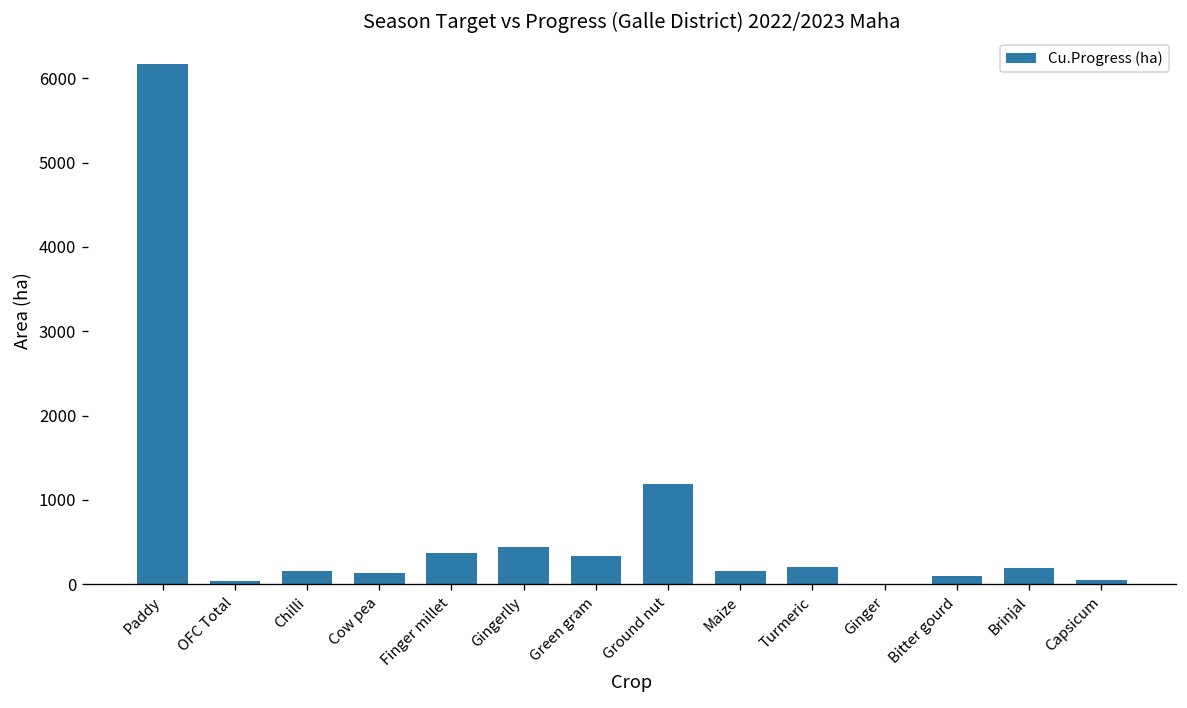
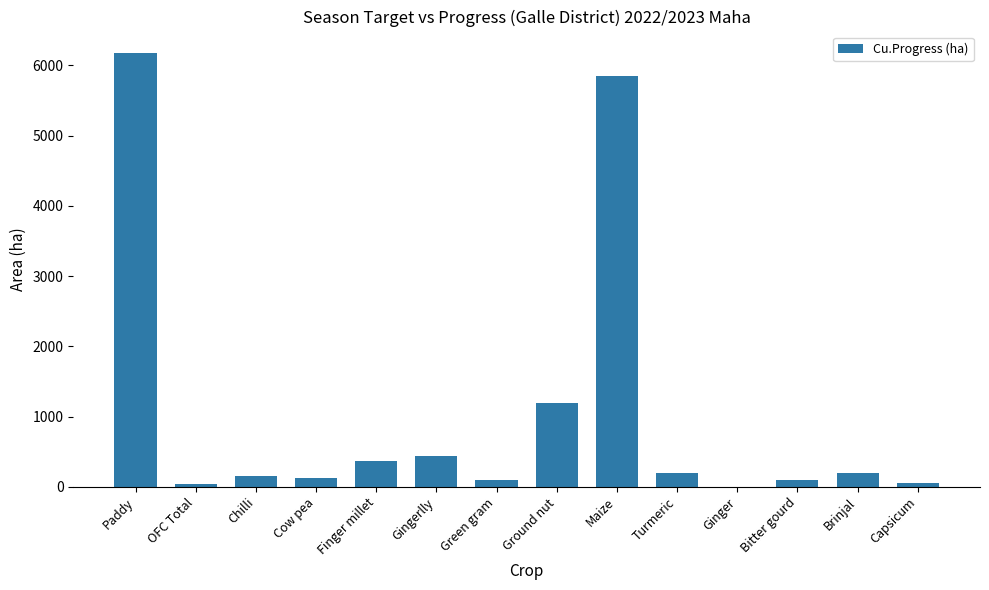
Green gram: 300 -> 100
Maize: 200 -> 5800
